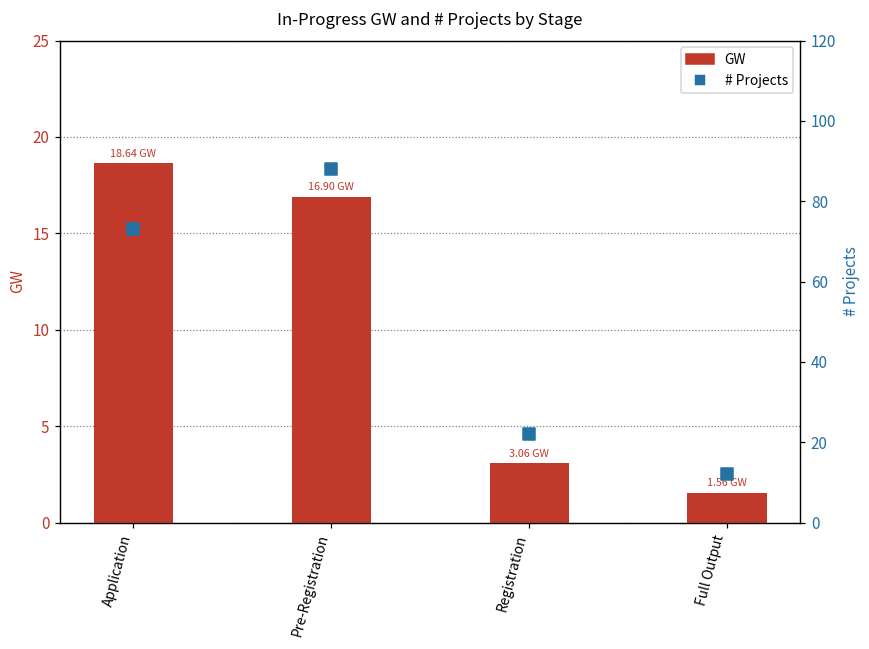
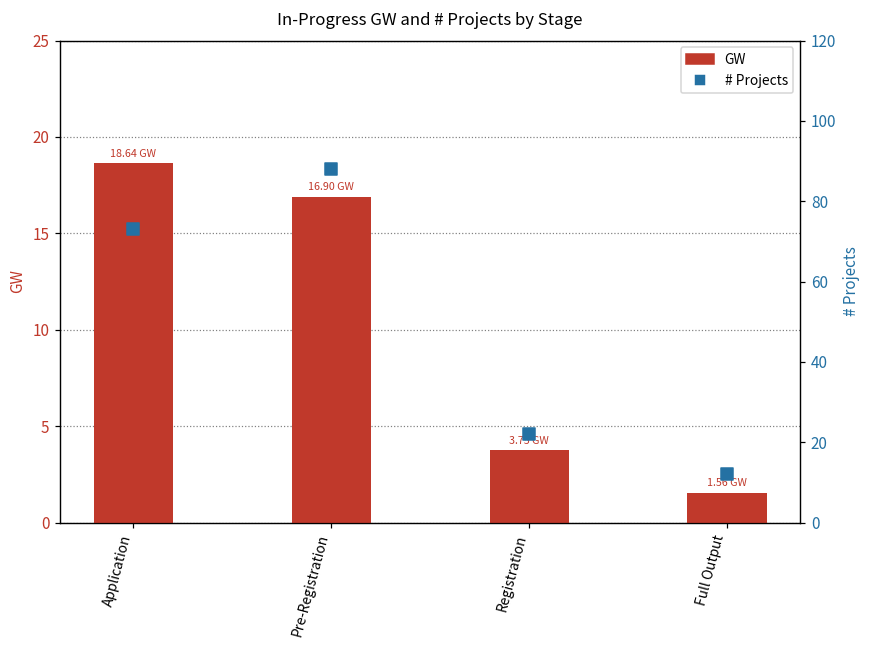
GW, Registration: 3.06 -> 3.75
